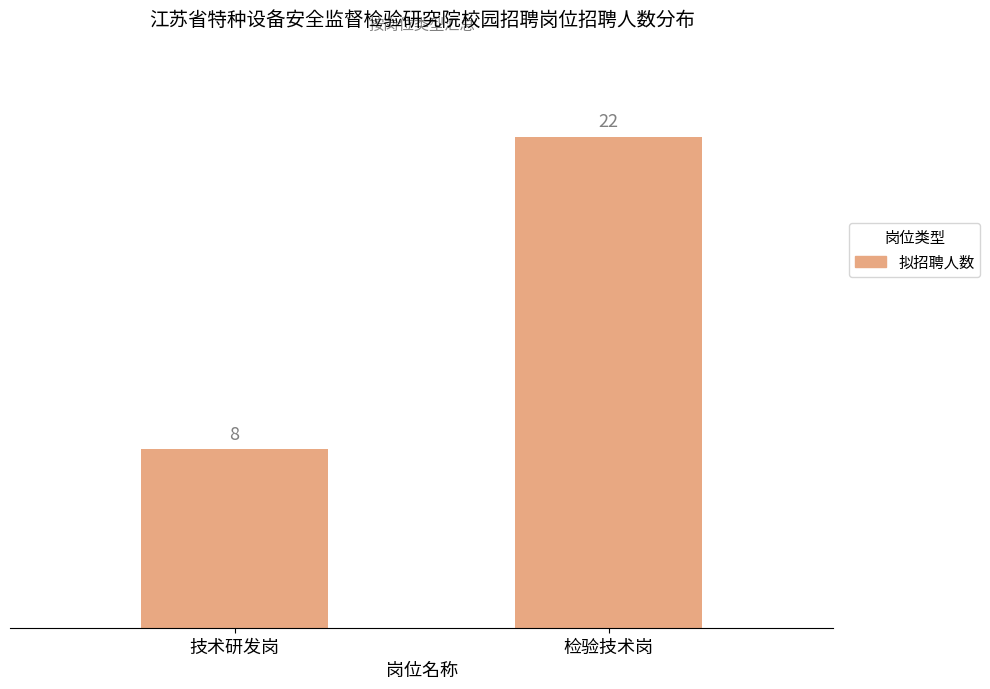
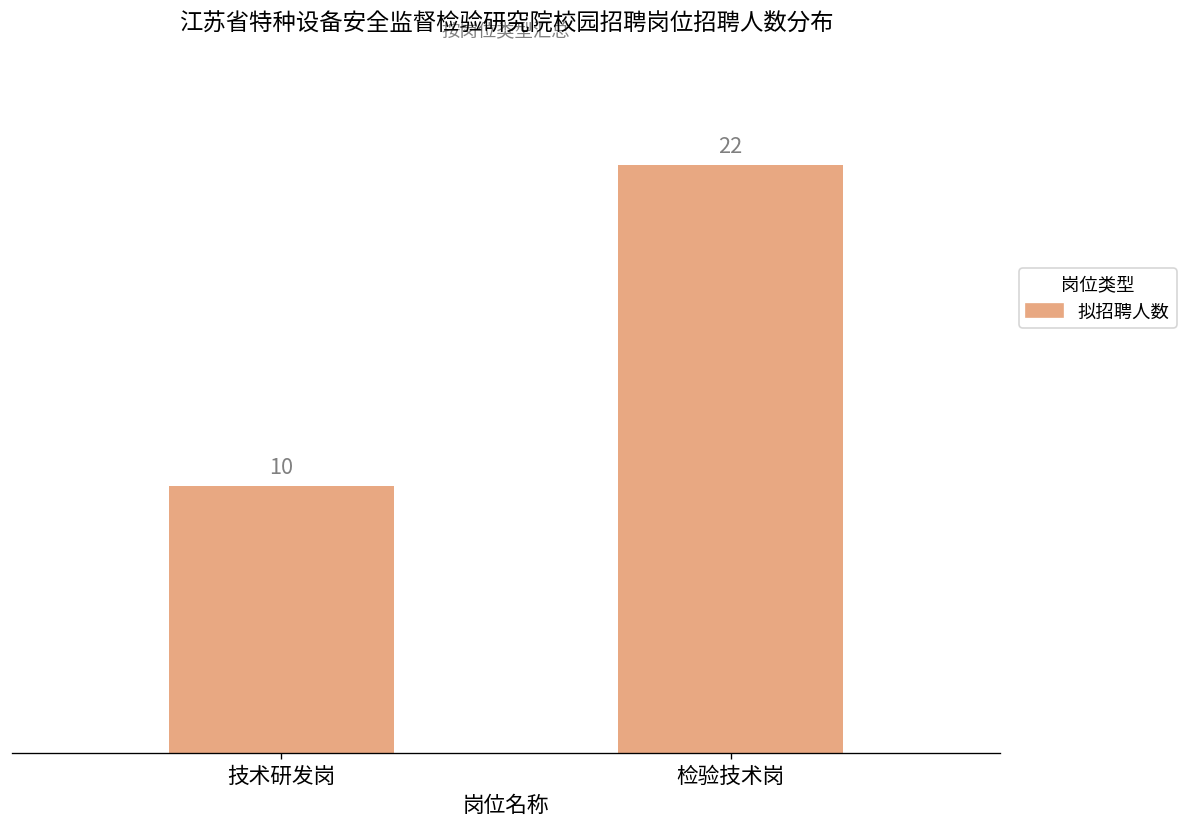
技术研发岗: 8 -> 10
